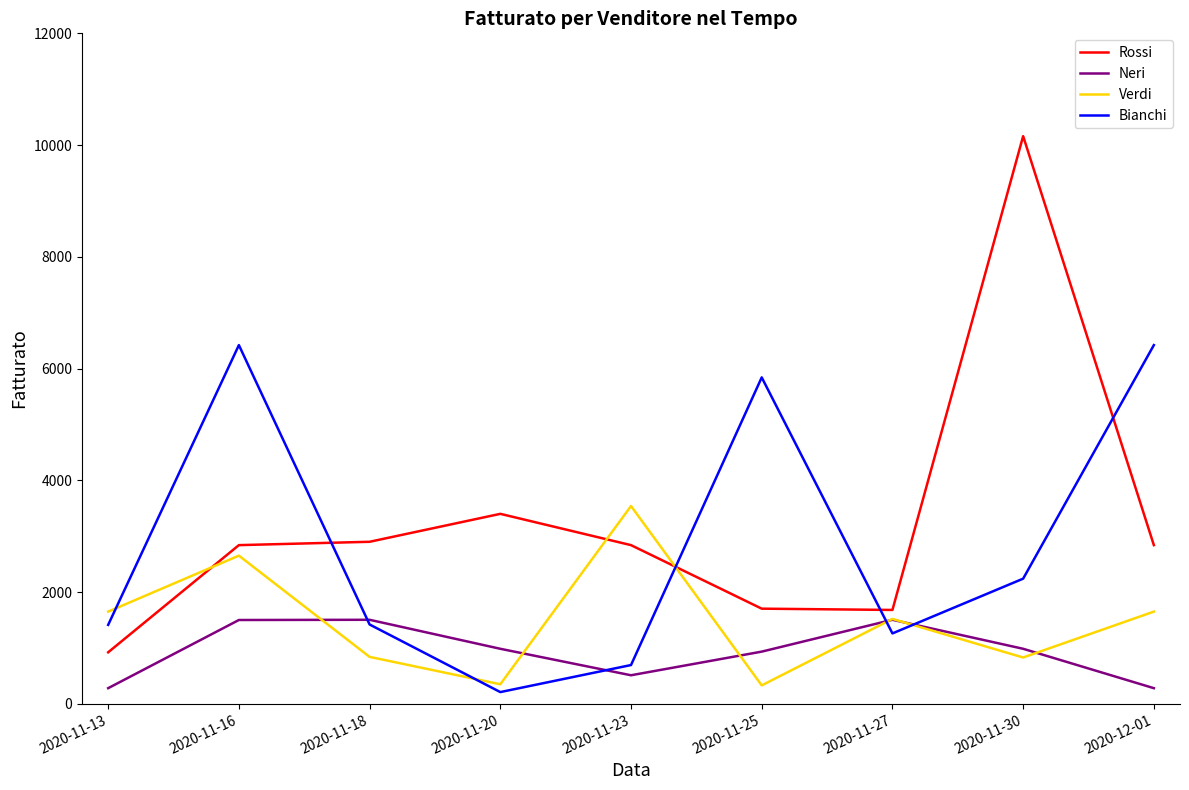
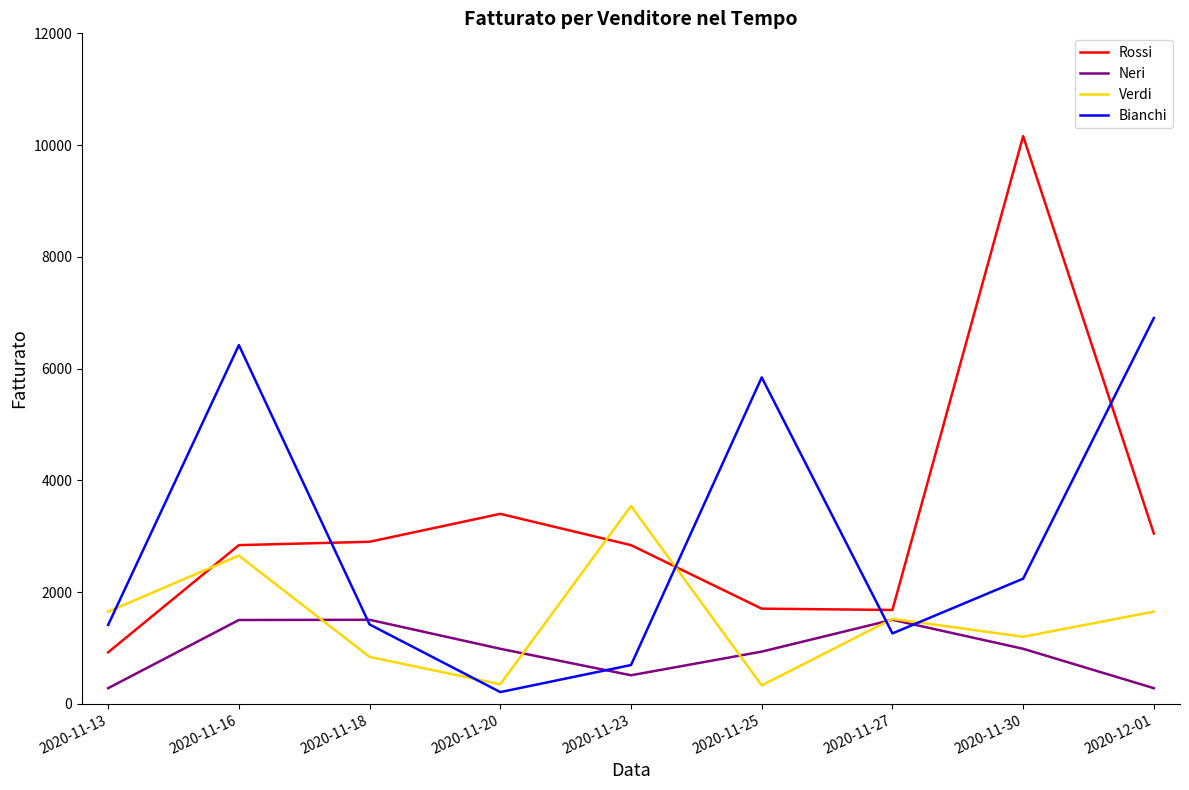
Verdi, 2020-11-30: 800 -> 1200
Rossi, 2020-12-01: 2800 -> 3000
Bianchi, 2020-12-01: 6400 -> 6900
